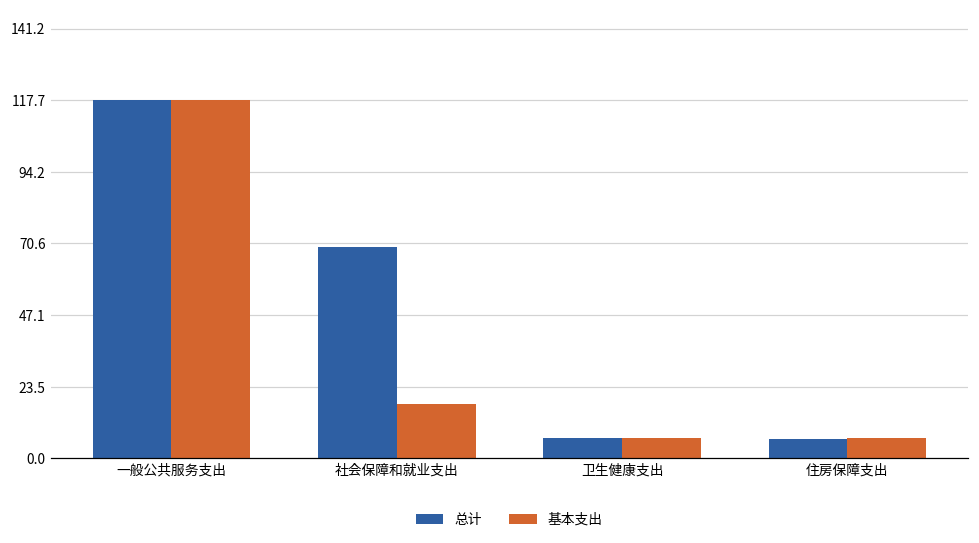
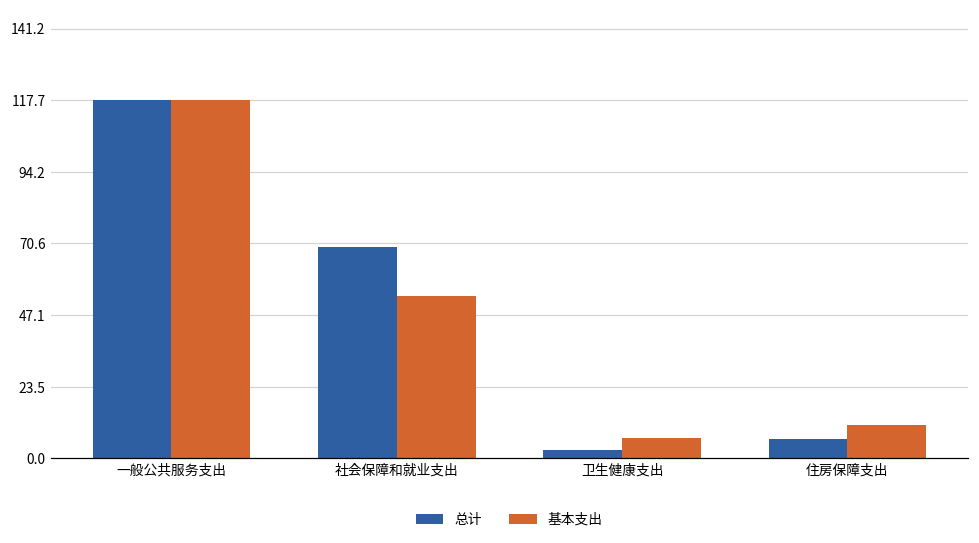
基本支出, 社会保障和就业支出: 18 -> 53
总计, 卫生健康支出: 7 -> 3
基本支出, 住房保障支出: 7 -> 11
